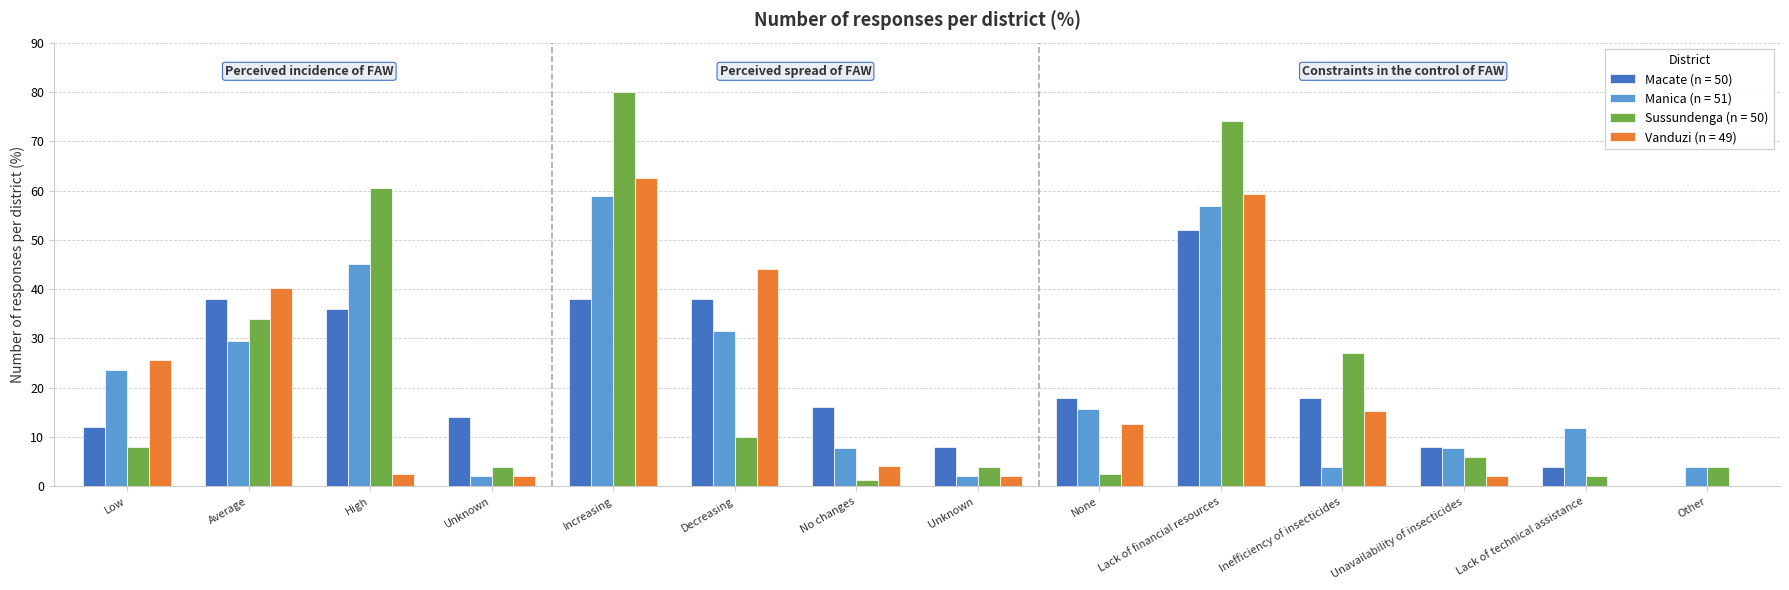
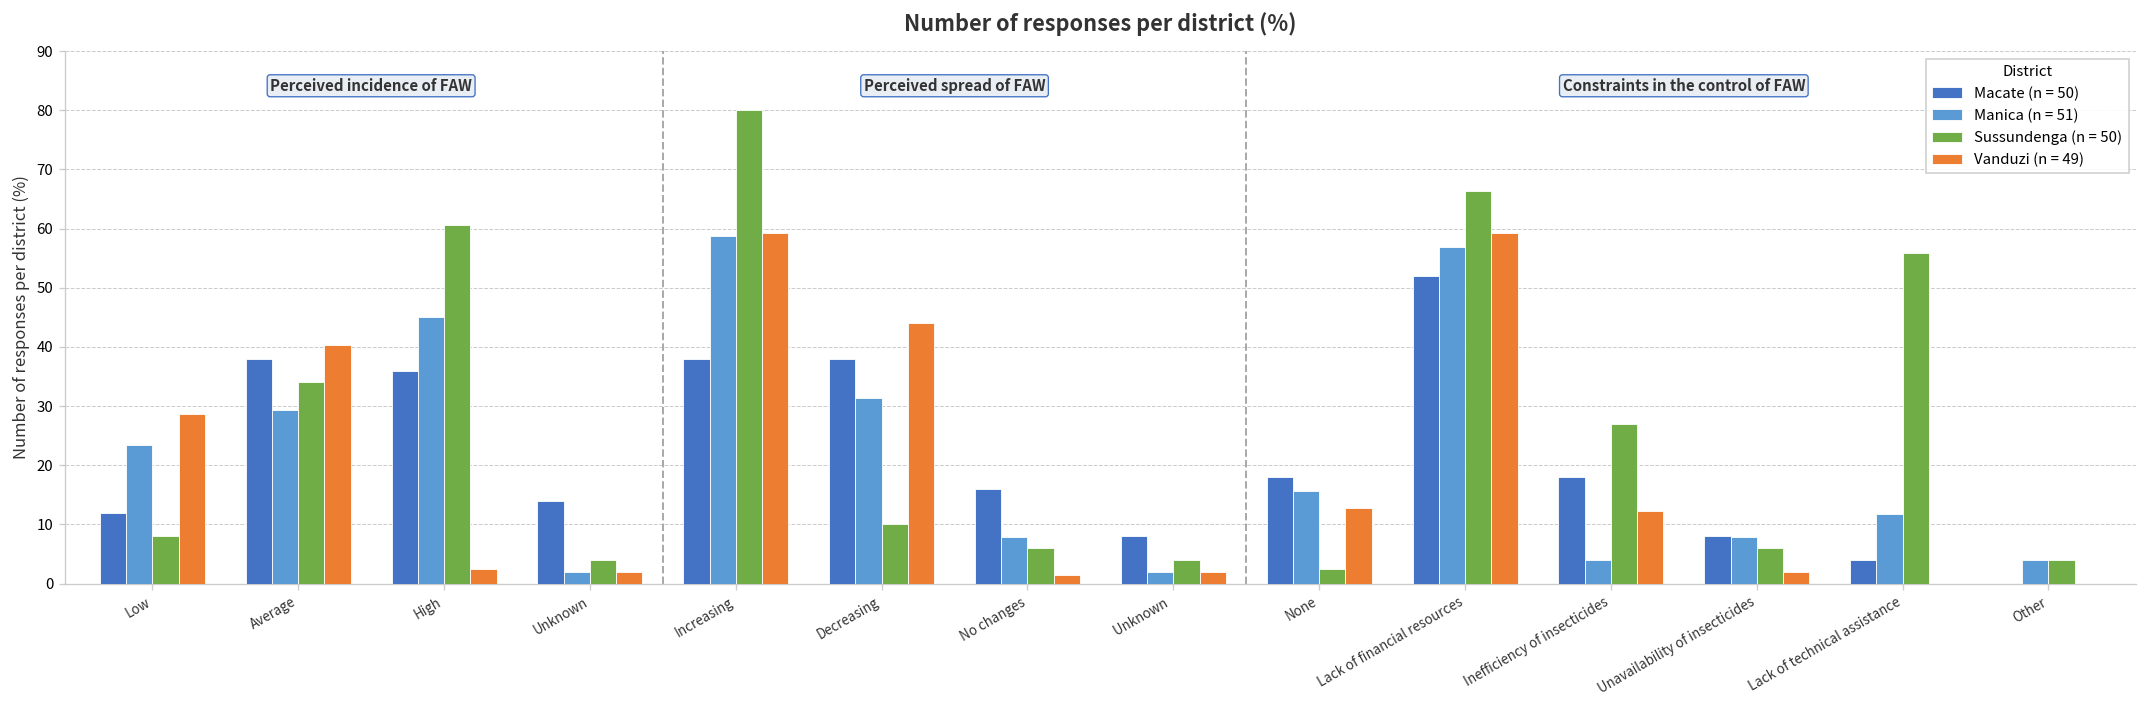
Vanduzi (n = 49), Low: 26 -> 29
Vanduzi (n = 49), Increasing: 63 -> 59
Sussundenga (n = 50), No changes: 1 -> 6
Vanduzi (n = 49), No changes: 4 -> 1
Sussundenga (n = 50), Lack of financial resources: 74 -> 66
Vanduzi (n = 49), Inefficiency of insecticides: 15 -> 12
Sussundenga (n = 50), Lack of technical assistance: 2 -> 56
